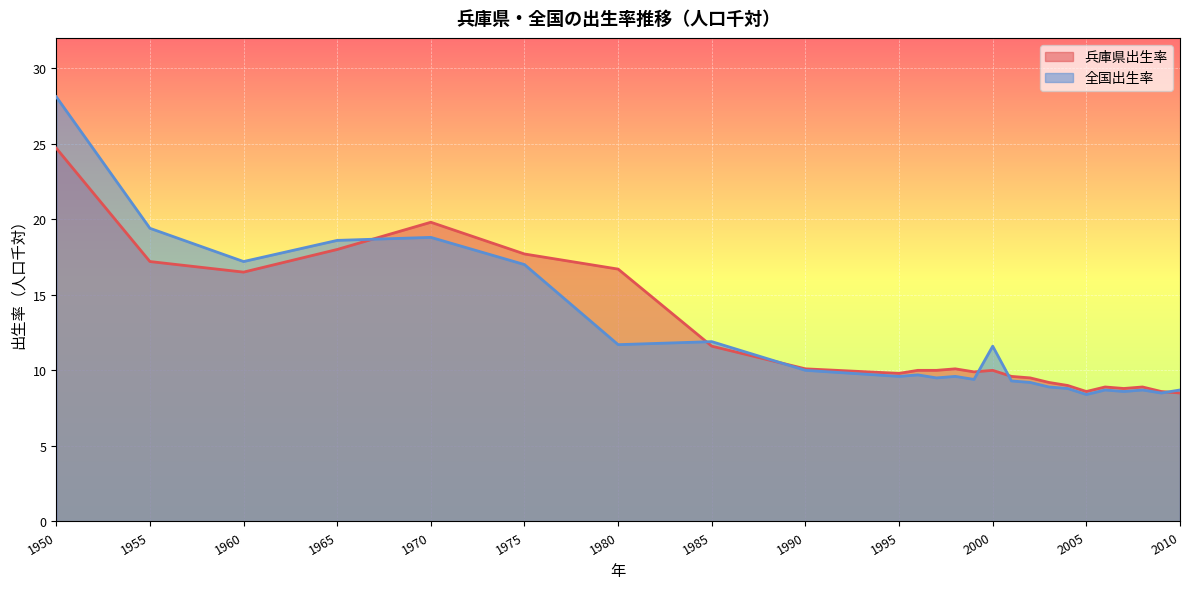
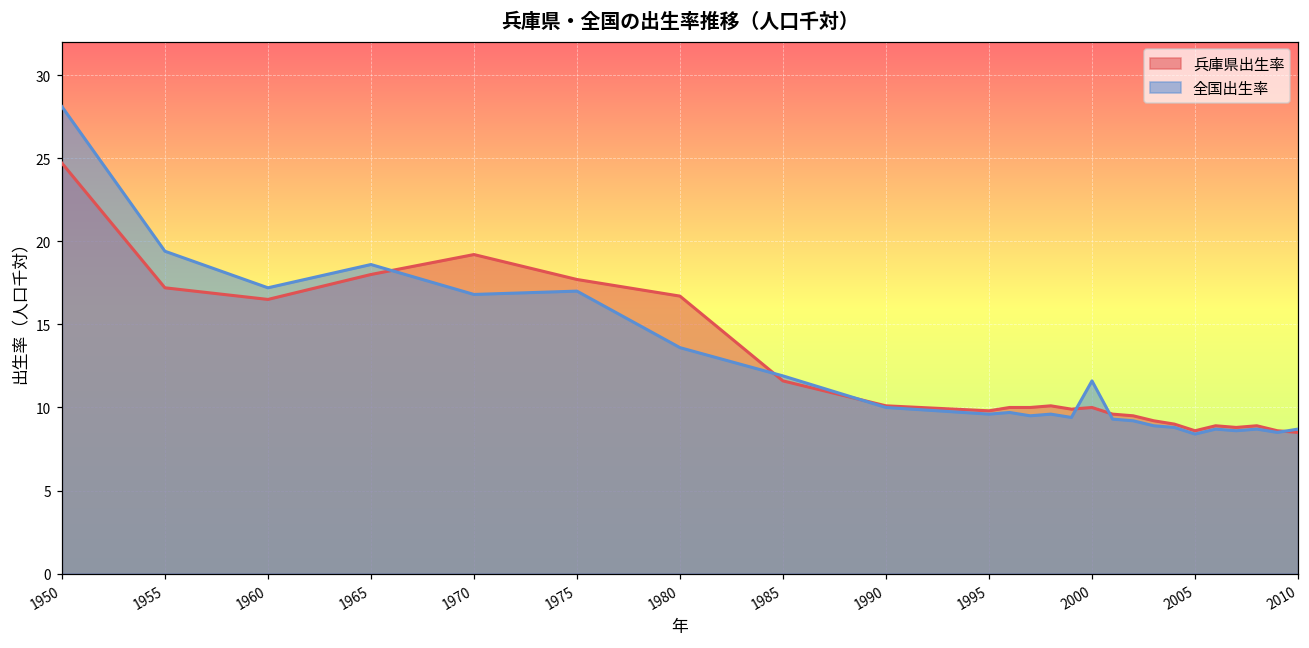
兵庫県出生率, 1970: 19.8 -> 19.2
全国出生率, 1970: 18.8 -> 16.8
全国出生率, 1980: 11.7 -> 13.6
